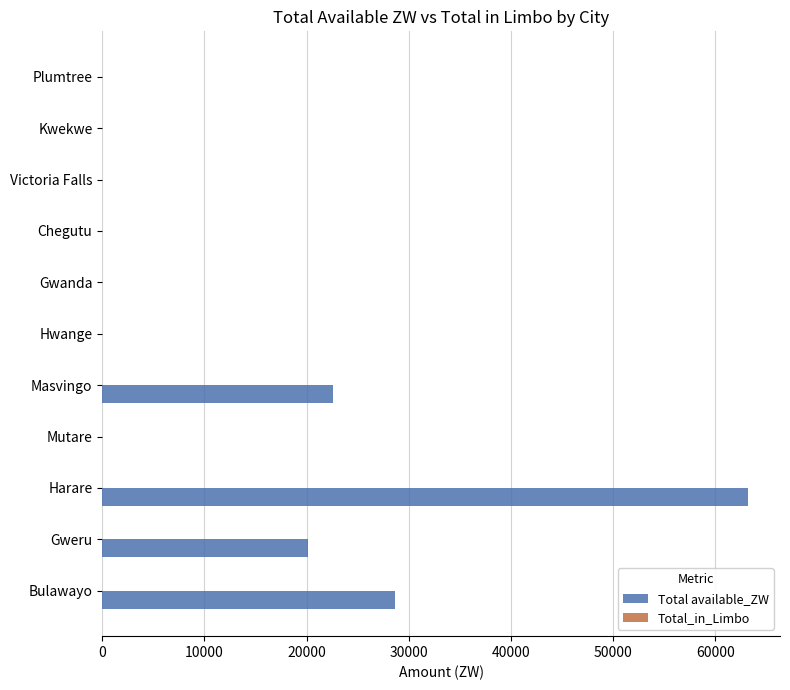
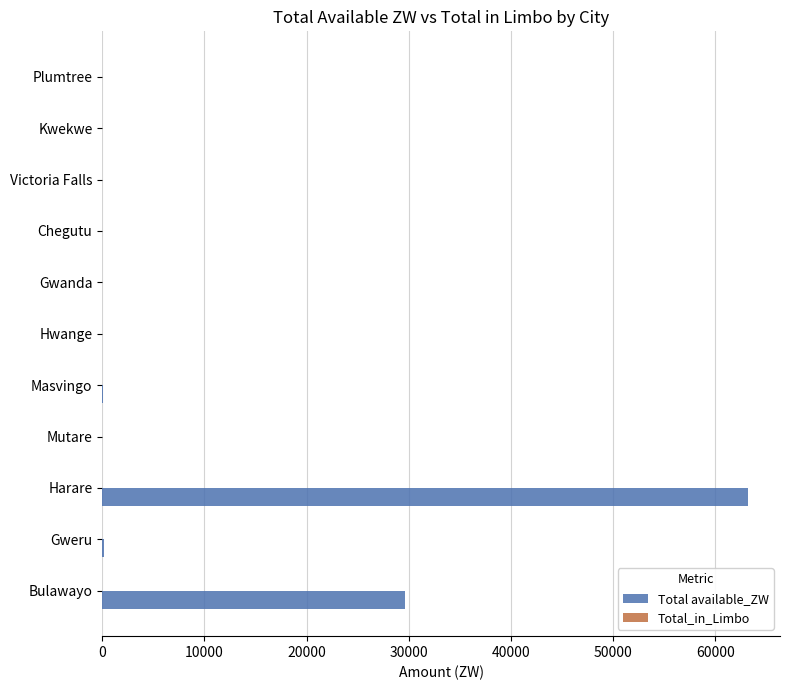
Total available_ZW, Masvingo: 22600 -> 0
Total available_ZW, Gweru: 20100 -> 100
Total available_ZW, Bulawayo: 28700 -> 29600
